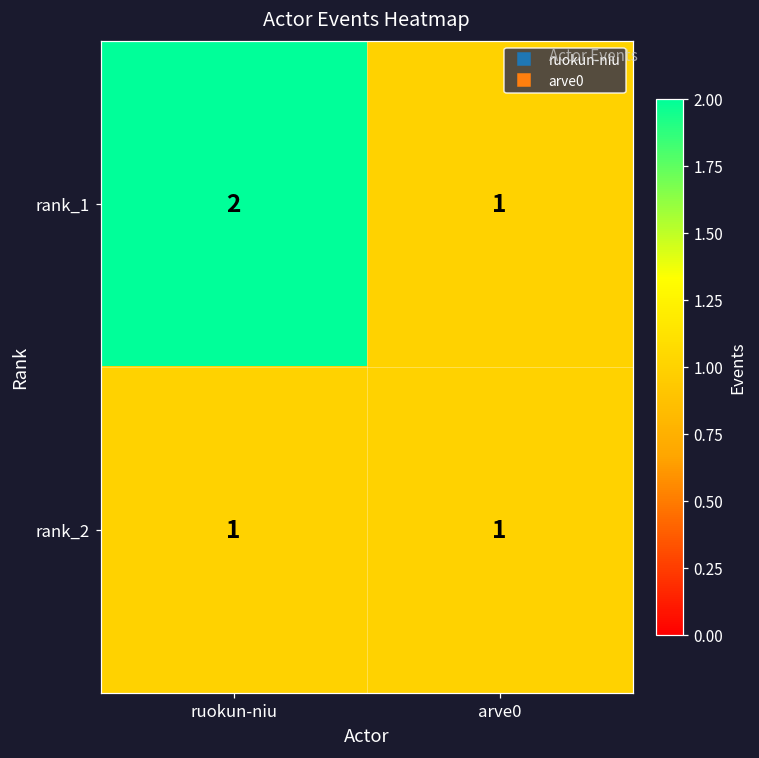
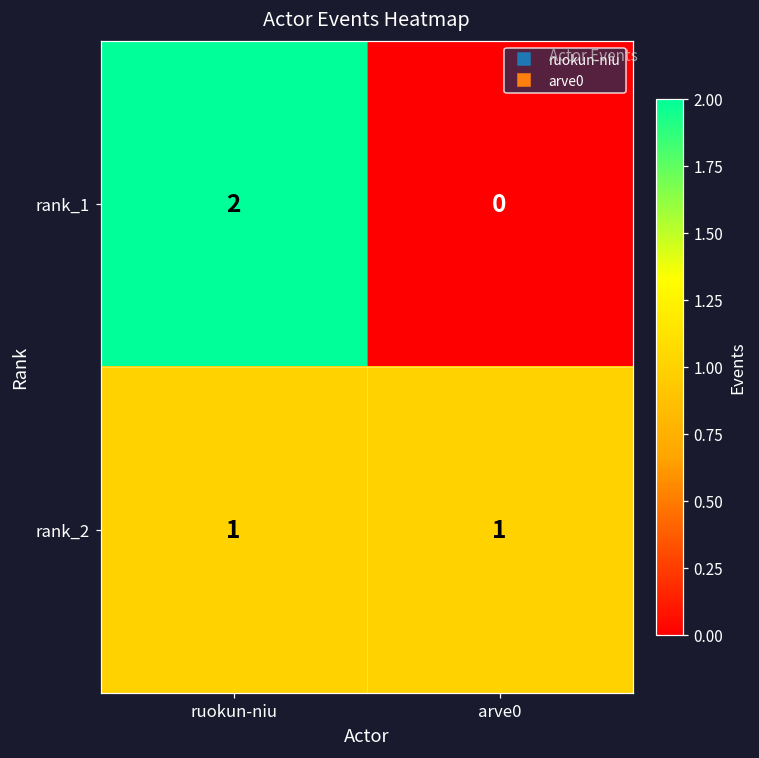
rank_1, arve0: 1 -> 0
